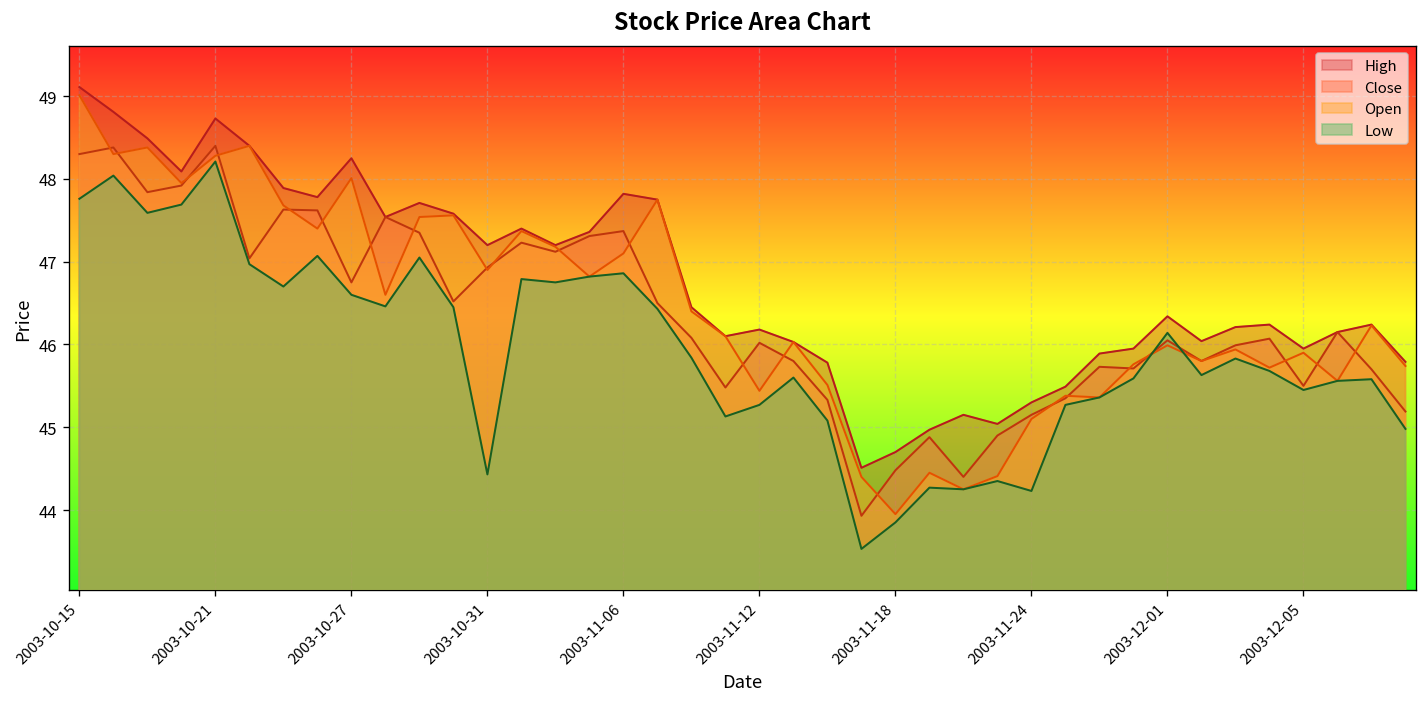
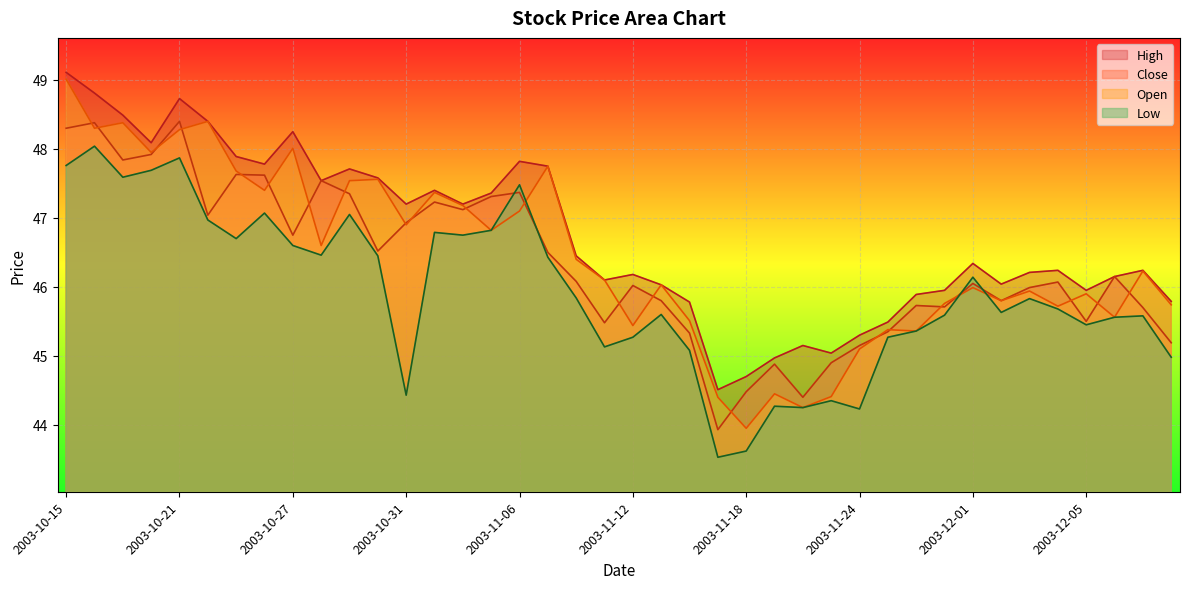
Low, 2003-10-21: 48.2 -> 47.9
Low, 2003-11-06: 46.9 -> 47.5
Low, 2003-11-18: 43.9 -> 43.6
